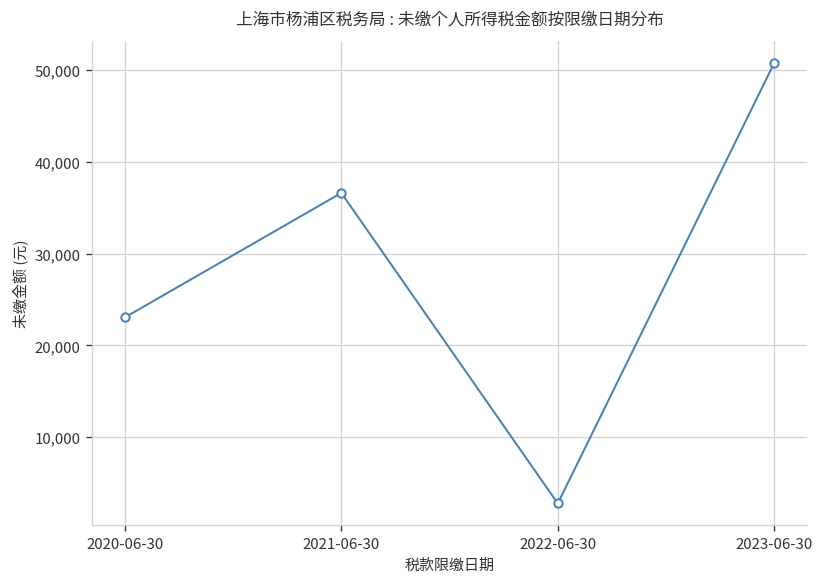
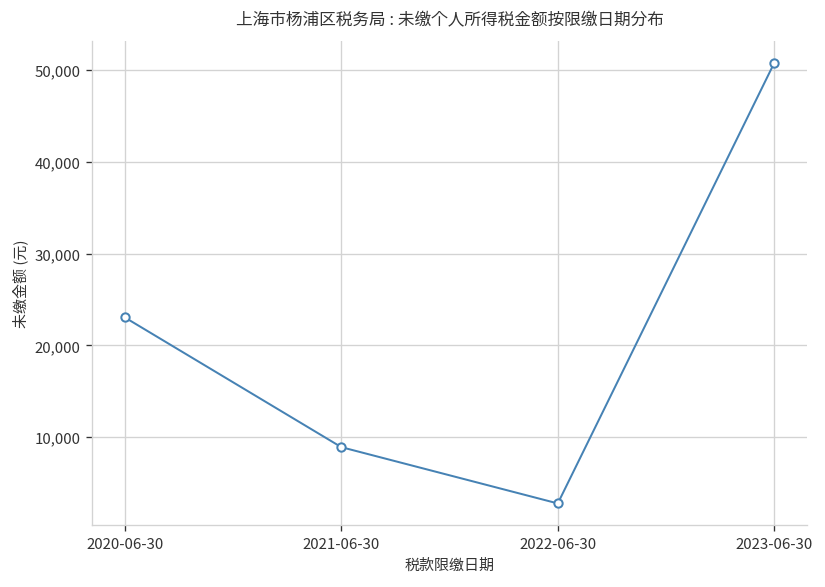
2021-06-30: 37,000 -> 9,000
